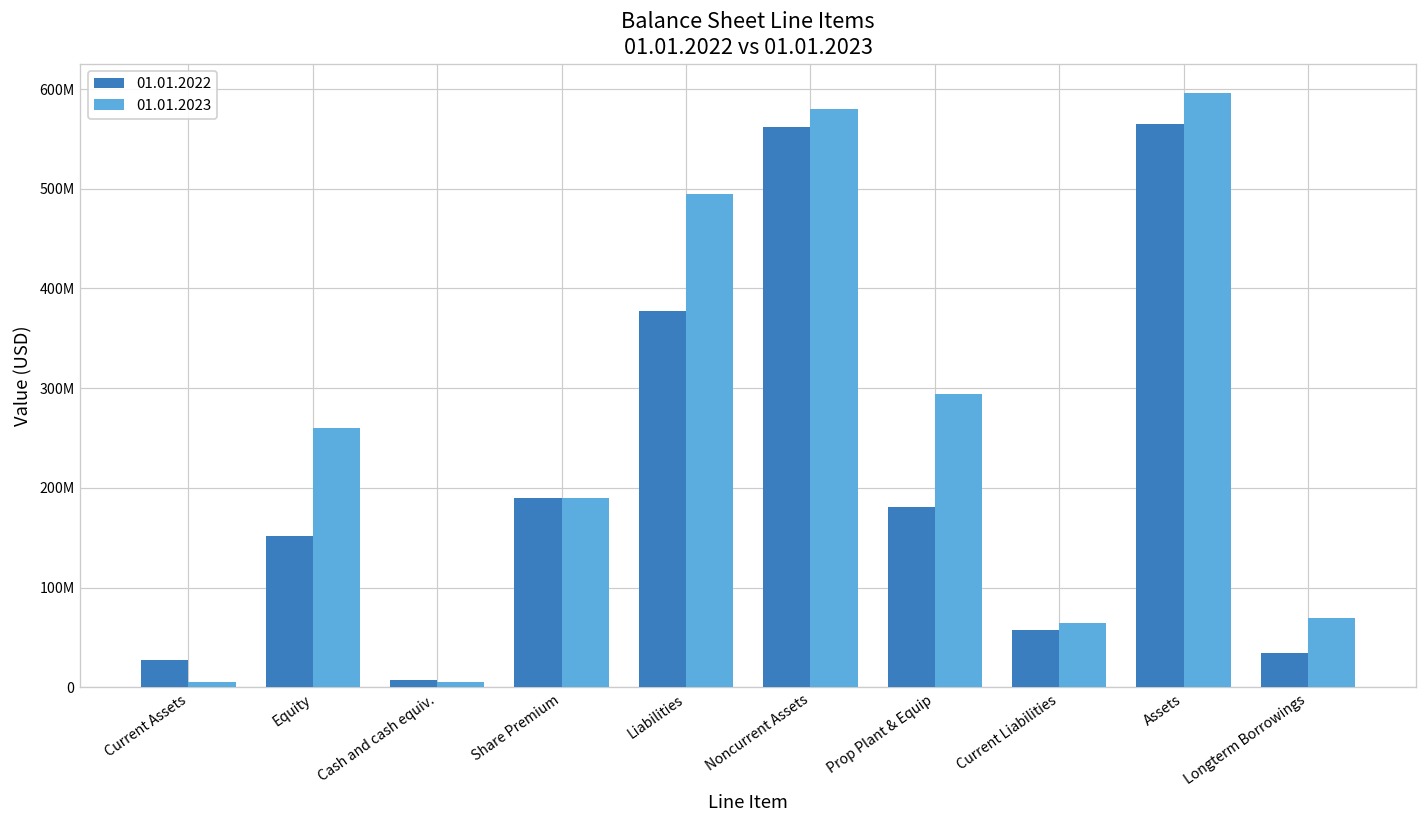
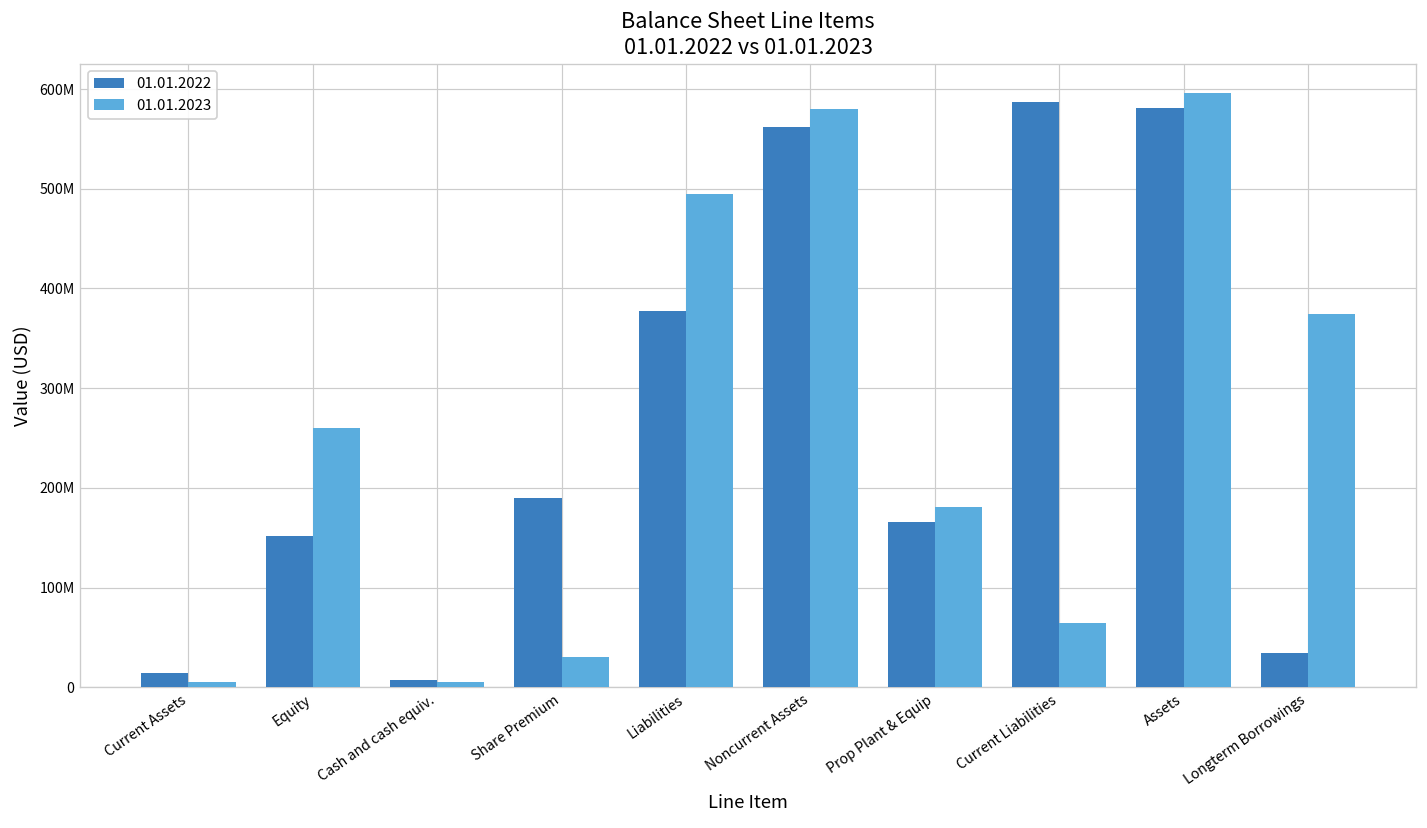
01.01.2022, Current Assets: 30000000 -> 10000000
01.01.2023, Share Premium: 190000000 -> 30000000
01.01.2022, Prop Plant & Equip: 180000000 -> 170000000
01.01.2023, Prop Plant & Equip: 290000000 -> 180000000
01.01.2022, Current Liabilities: 60000000 -> 590000000
01.01.2022, Assets: 560000000 -> 580000000
01.01.2023, Longterm Borrowings: 70000000 -> 370000000
